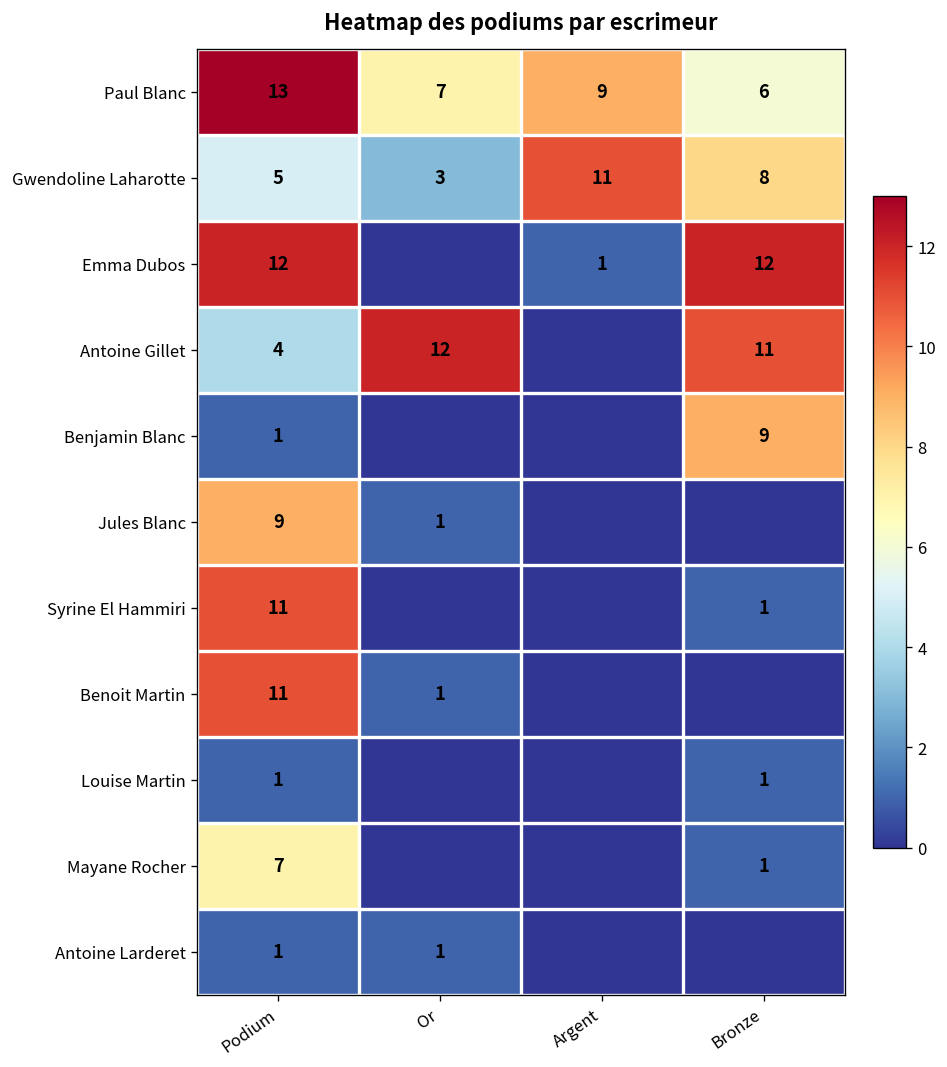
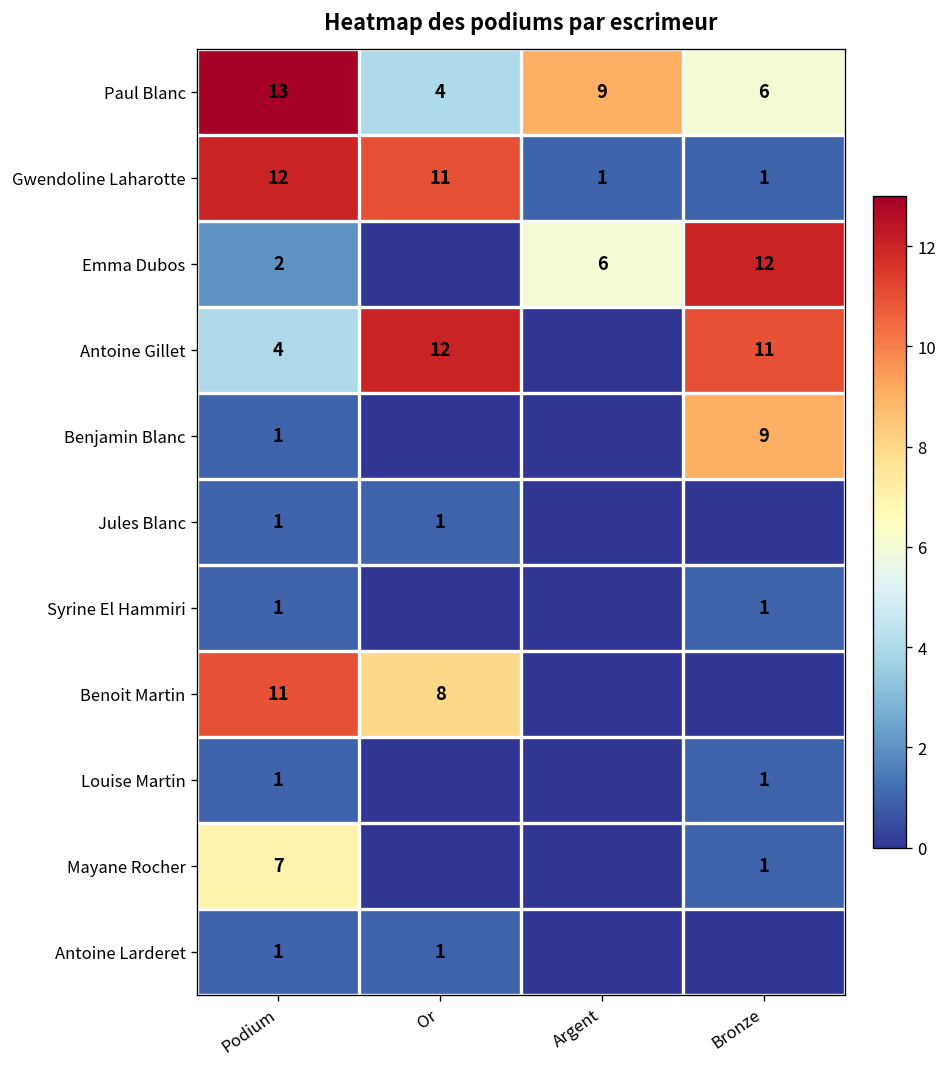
Paul Blanc, Or: 7 -> 4
Gwendoline Laharotte, Podium: 5 -> 12
Gwendoline Laharotte, Or: 3 -> 11
Gwendoline Laharotte, Argent: 11 -> 1
Gwendoline Laharotte, Bronze: 8 -> 1
Emma Dubos, Podium: 12 -> 2
Emma Dubos, Argent: 1 -> 6
Jules Blanc, Podium: 9 -> 1
Syrine El Hammiri, Podium: 11 -> 1
Benoit Martin, Or: 1 -> 8
